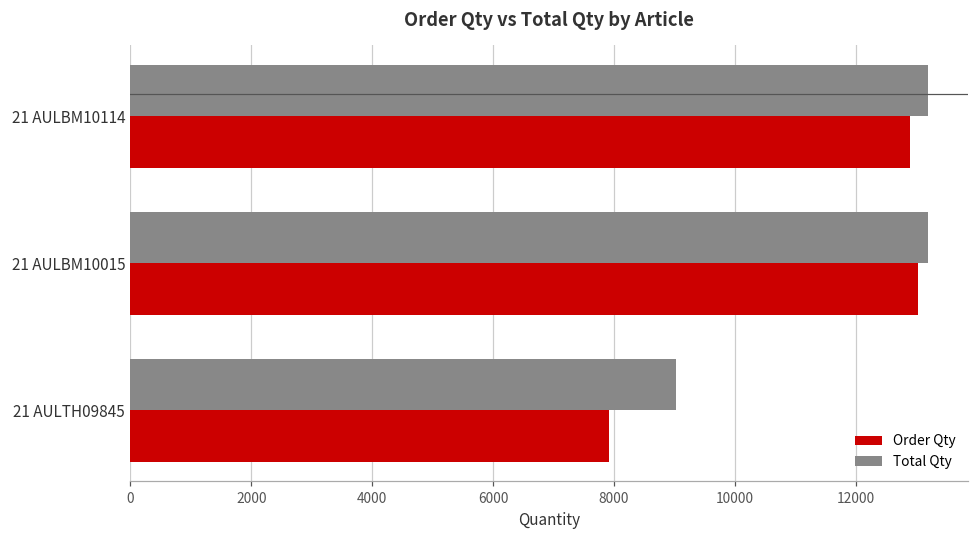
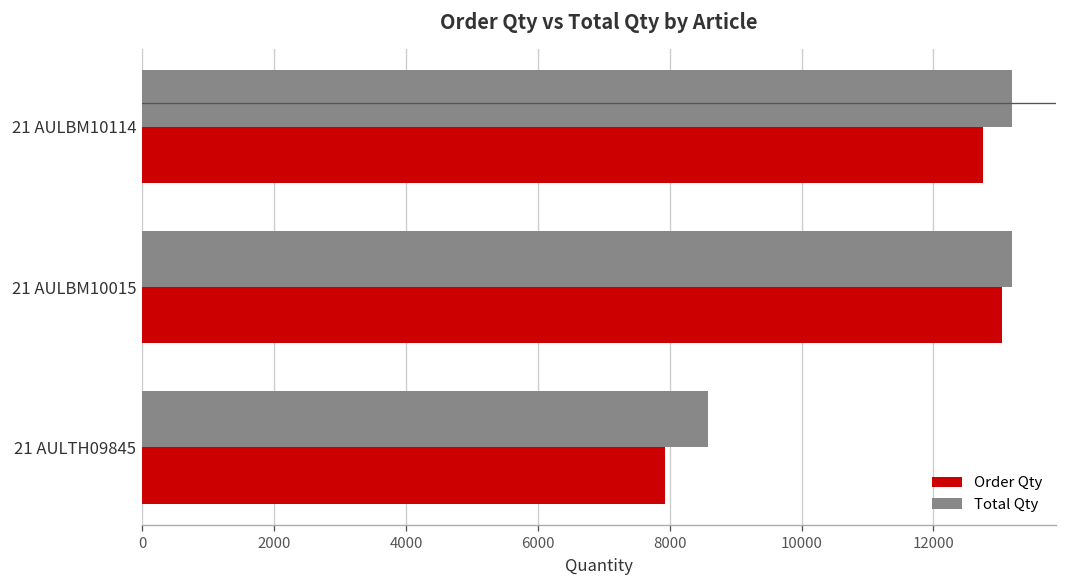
Order Qty, 21 AULBM10114: 12900 -> 12800
Total Qty, 21 AULTH09845: 9000 -> 8600
